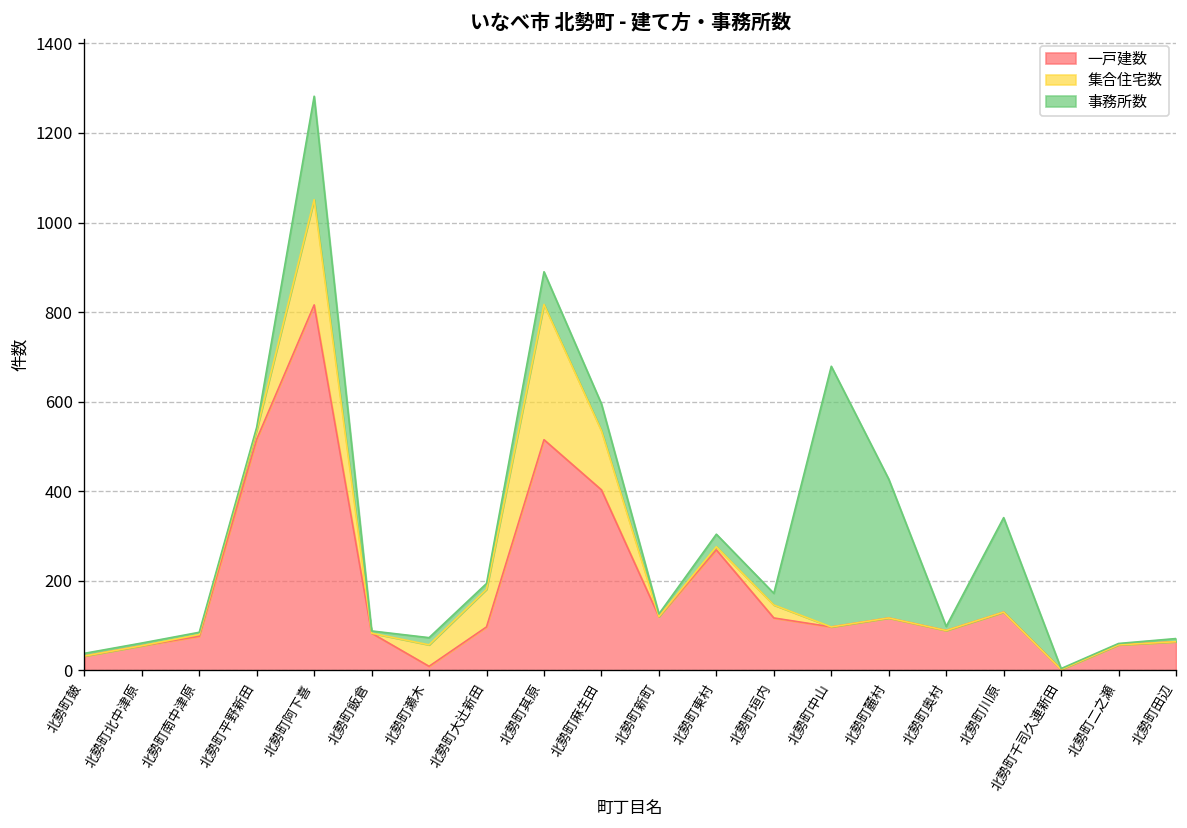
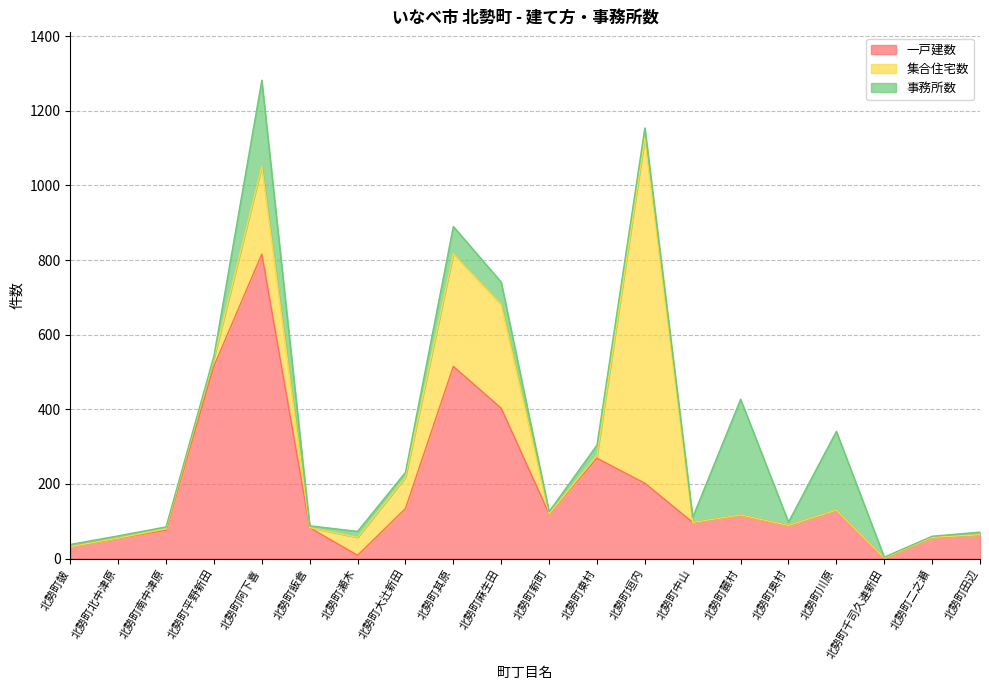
一戸建数, 北勢町大辻新田: 100 -> 130
集合住宅数, 北勢町麻生田: 130 -> 280
一戸建数, 北勢町垣内: 120 -> 200
集合住宅数, 北勢町垣内: 30 -> 930
事務所数, 北勢町中山: 580 -> 10
